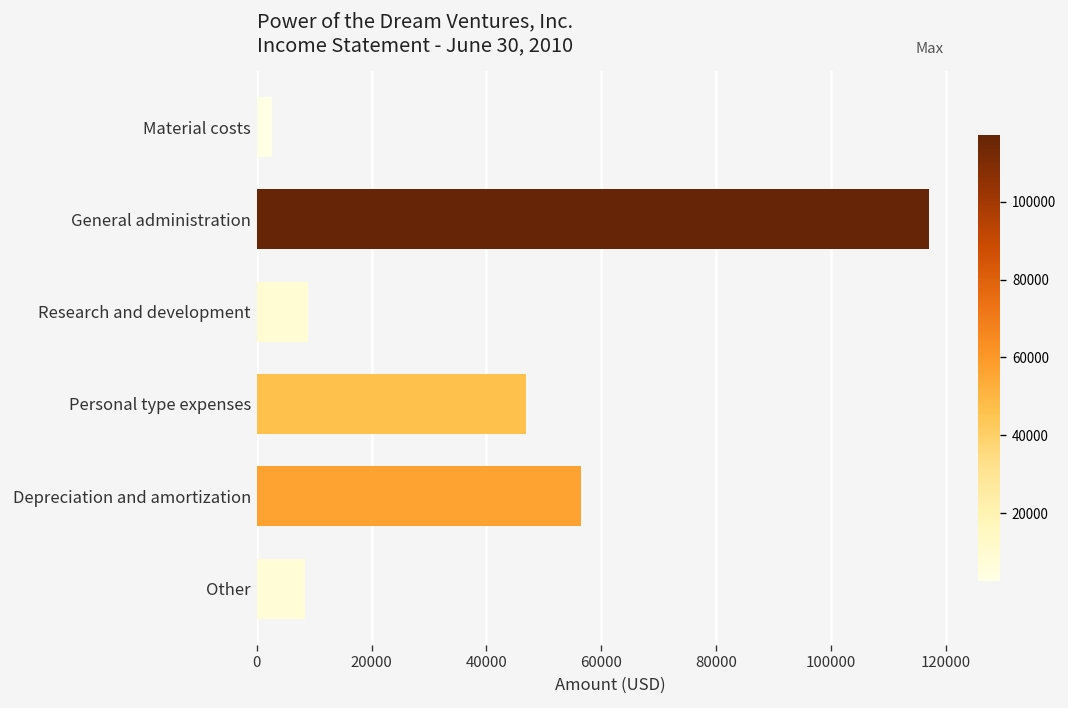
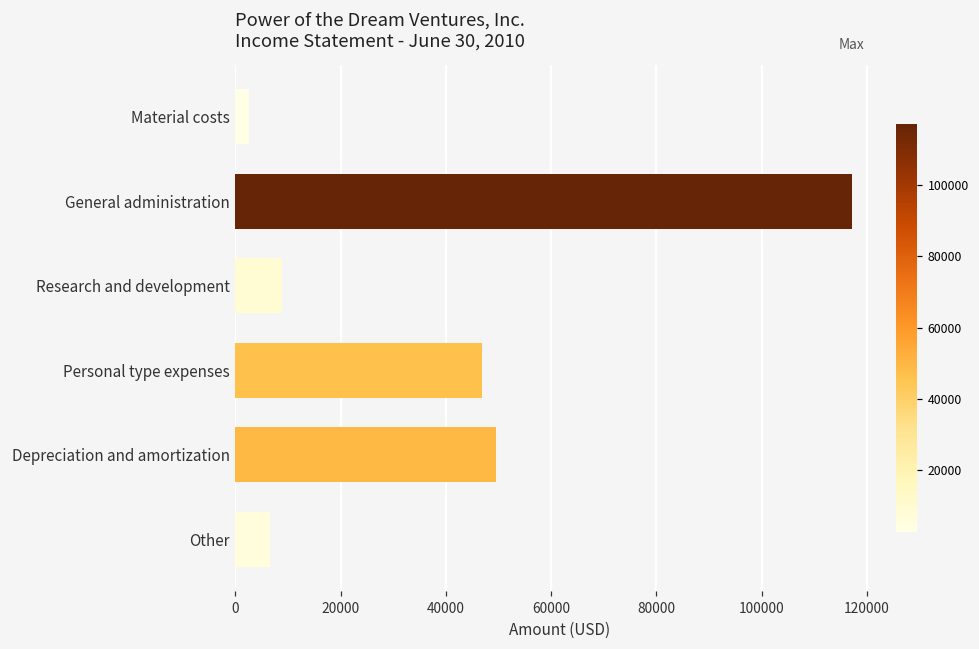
Depreciation and amortization: 57000 -> 49000
Other: 8000 -> 7000
